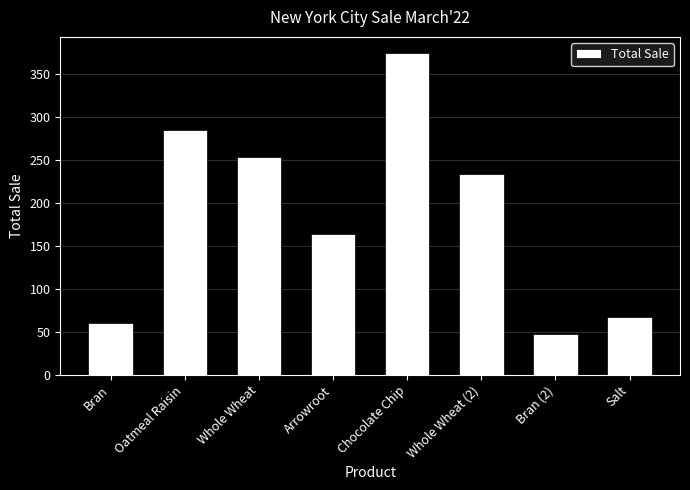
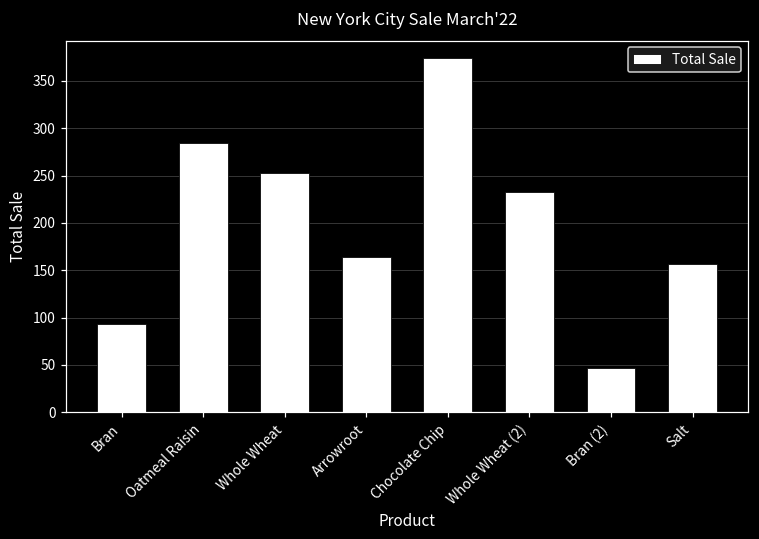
Bran: 60 -> 90
Salt: 70 -> 160
